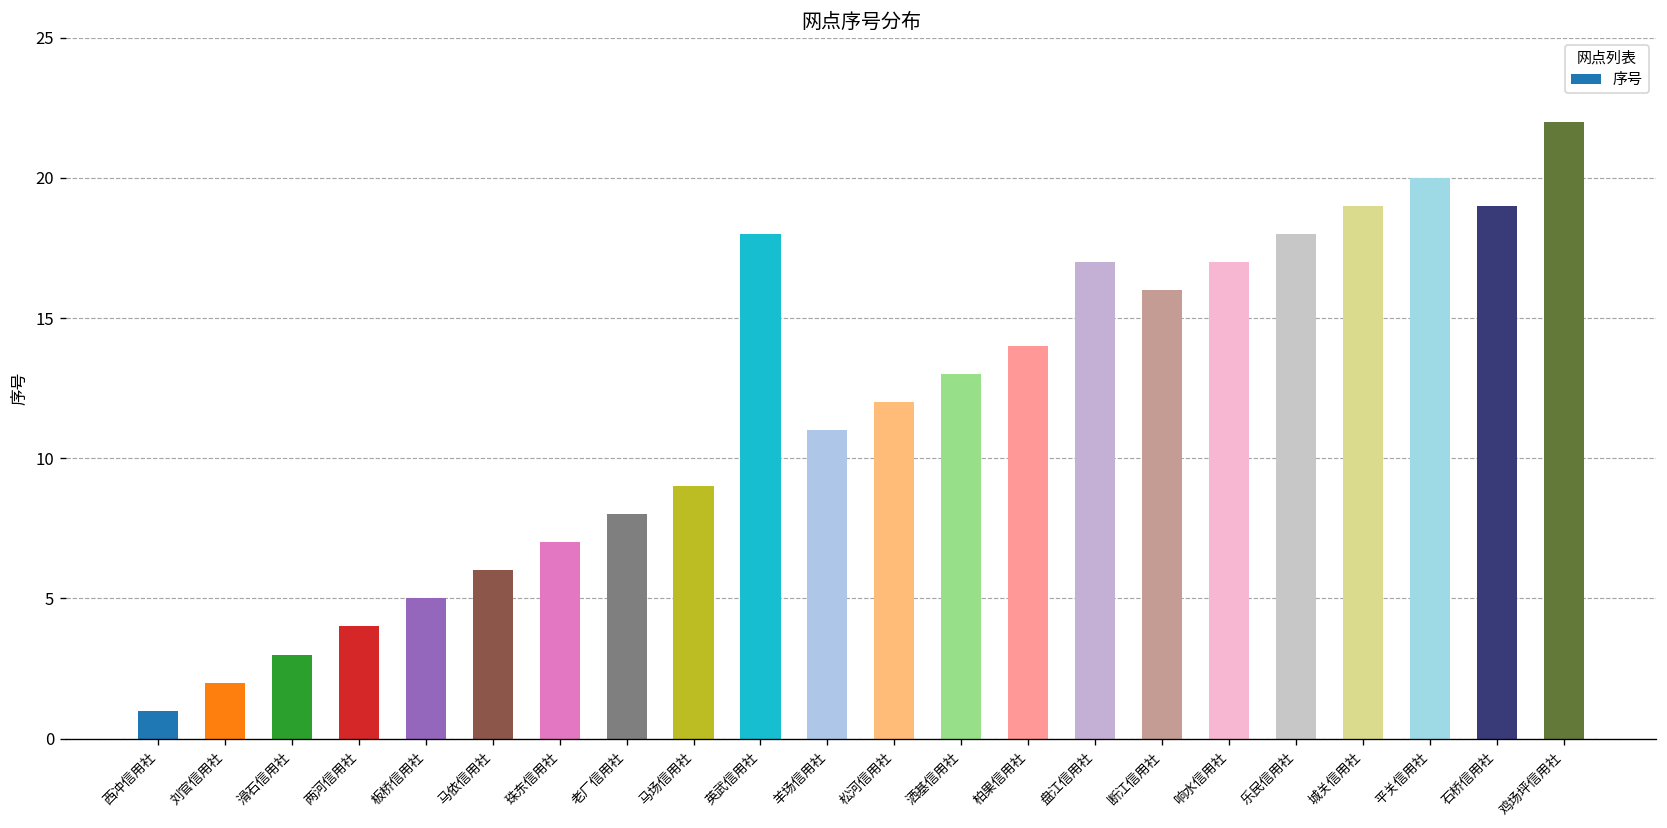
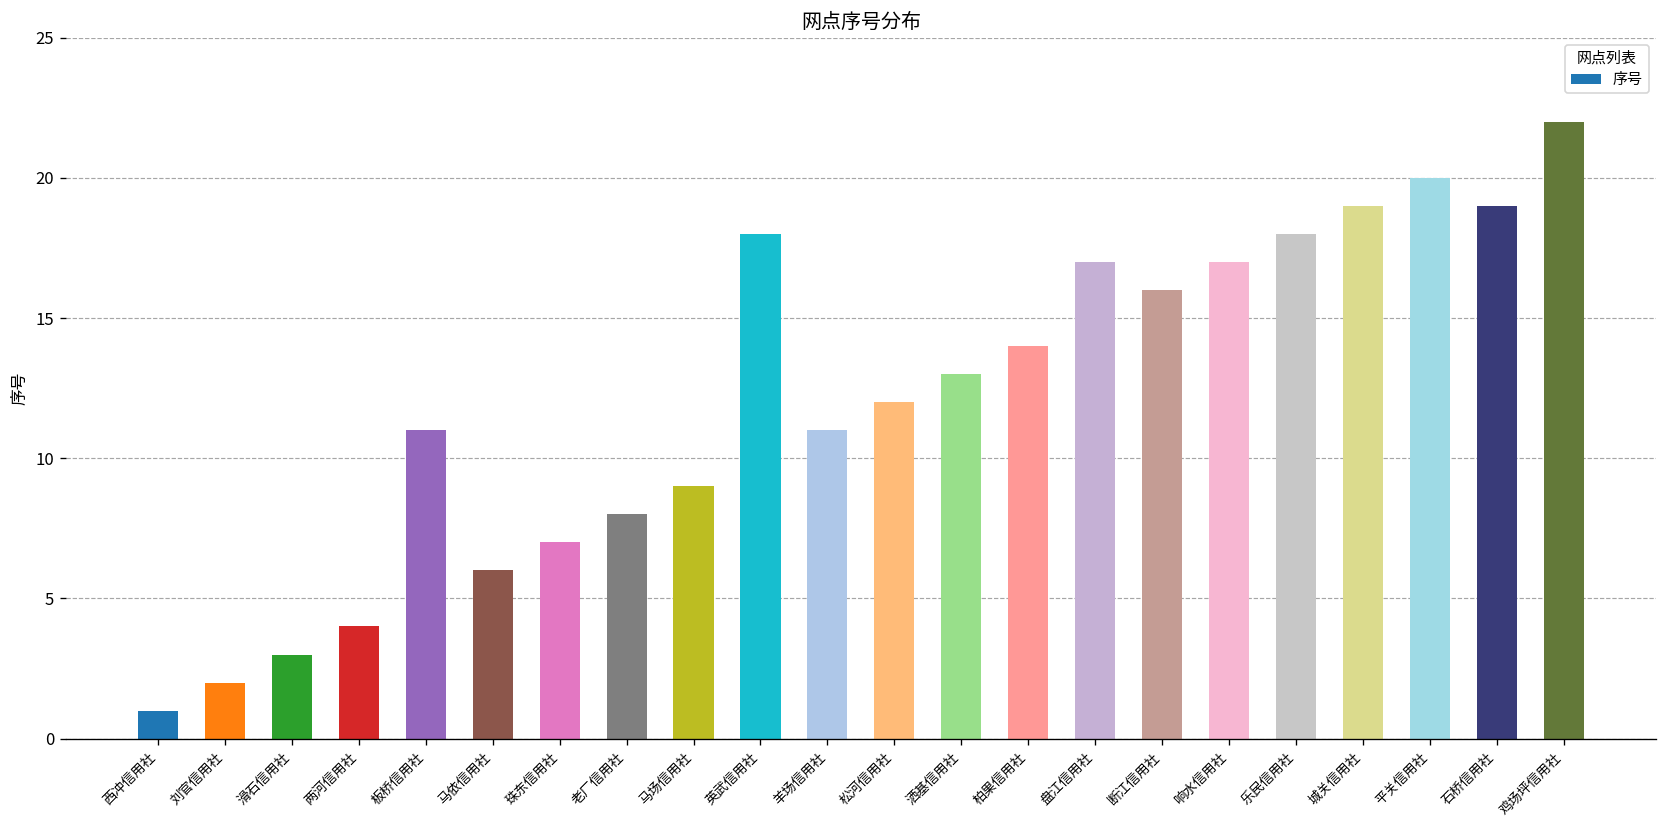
板桥信用社: 5 -> 11
